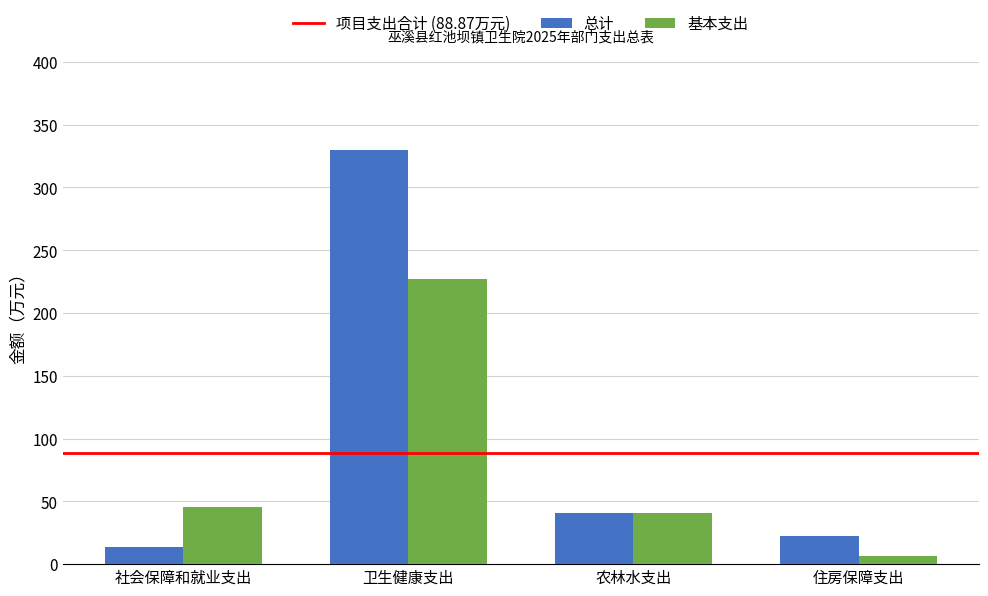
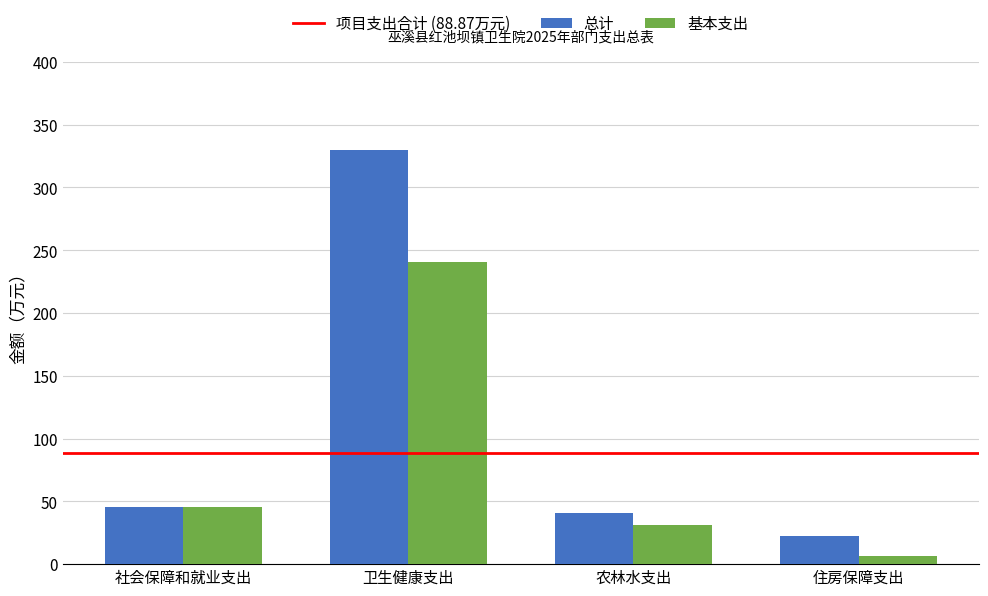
总计, 社会保障和就业支出: 14 -> 45
基本支出, 卫生健康支出: 227 -> 241
基本支出, 农林水支出: 41 -> 31
